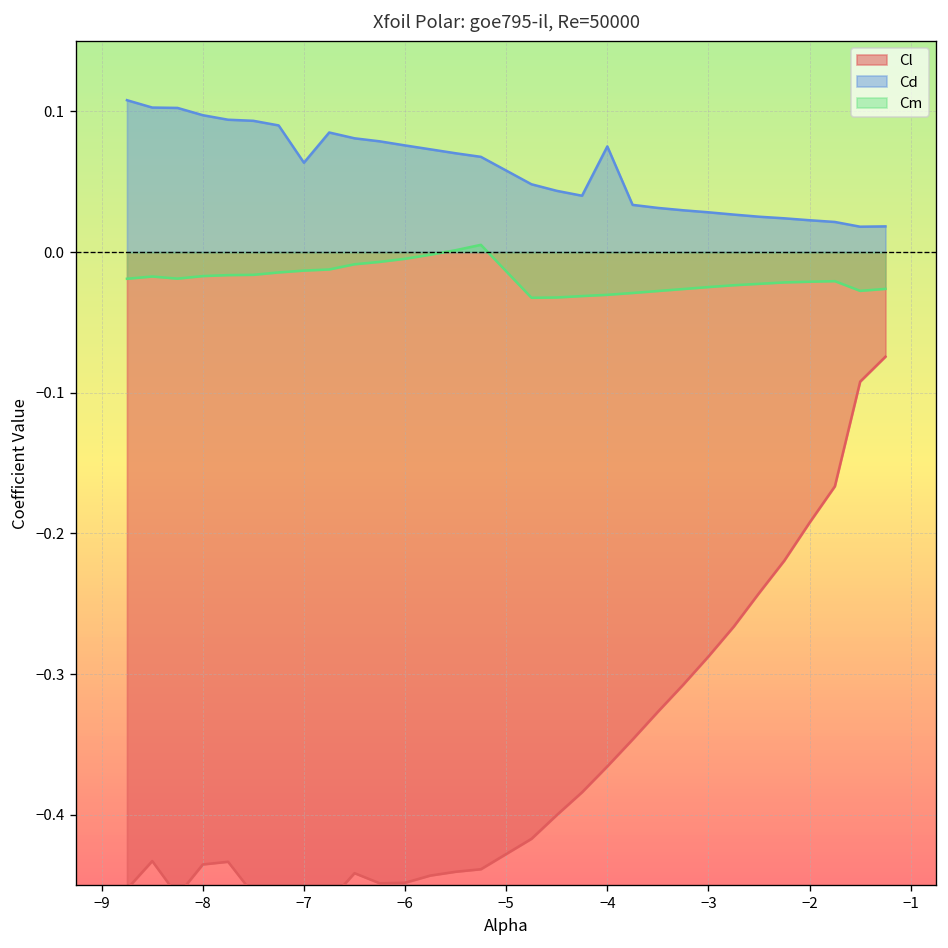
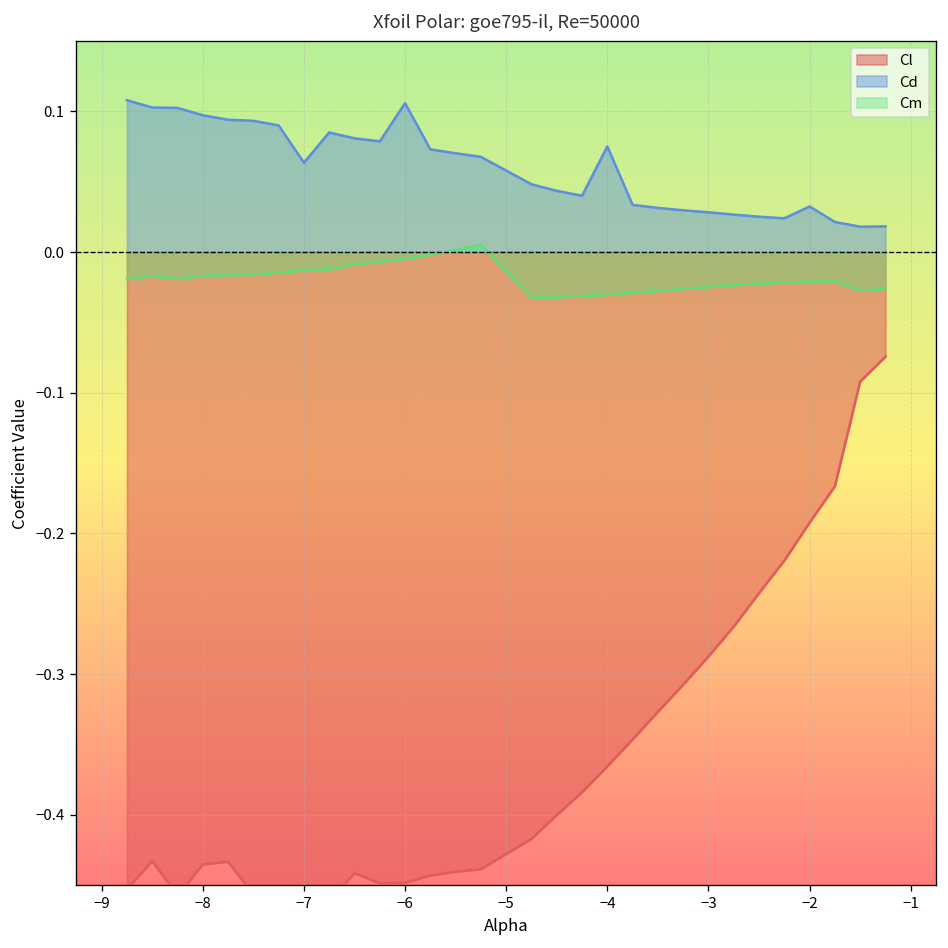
Cd, −6: 0.076 -> 0.106
Cd, −2: 0.023 -> 0.032
